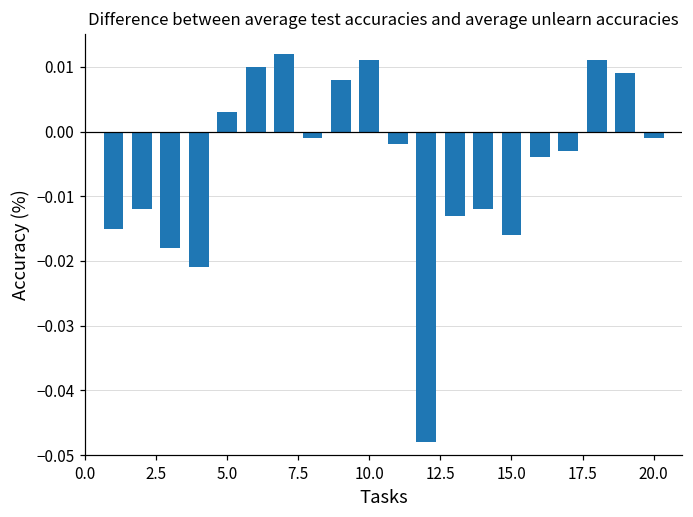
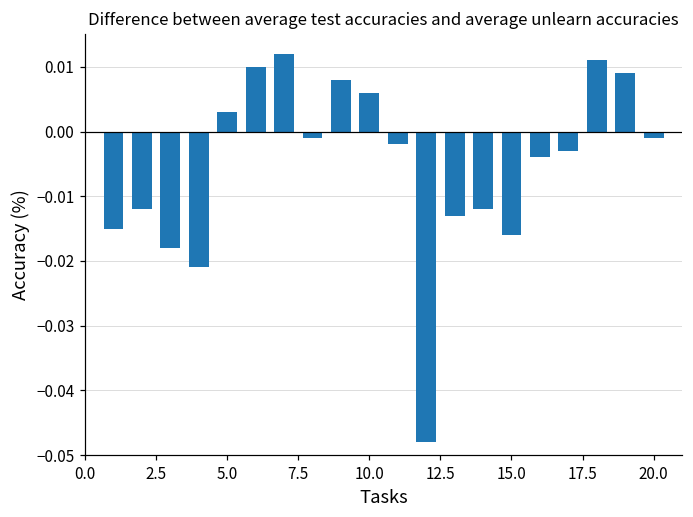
10.0: 0.011 -> 0.006
